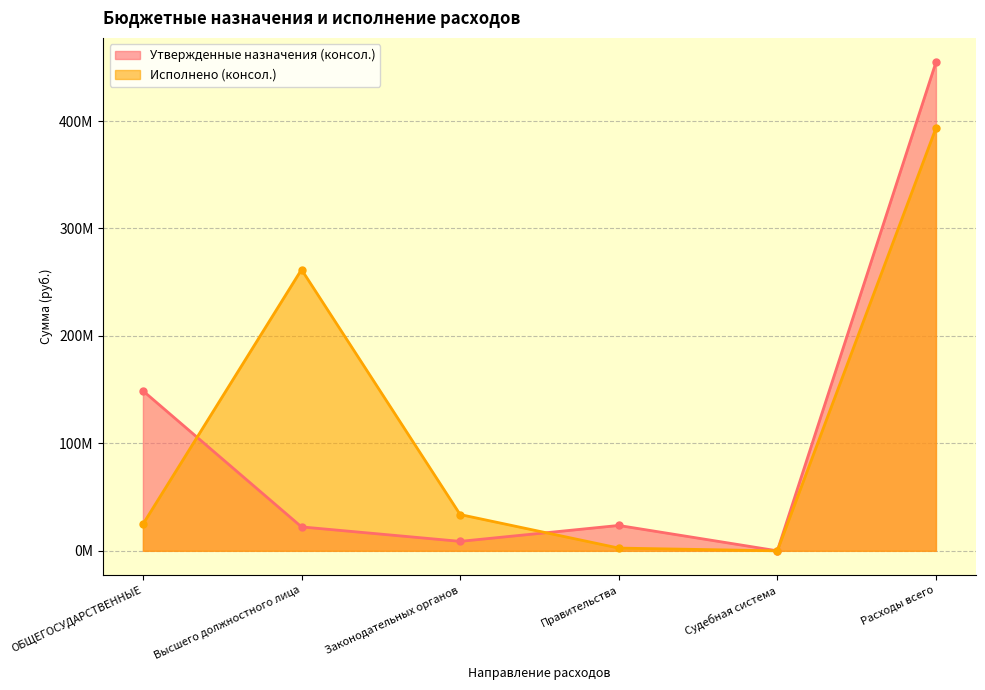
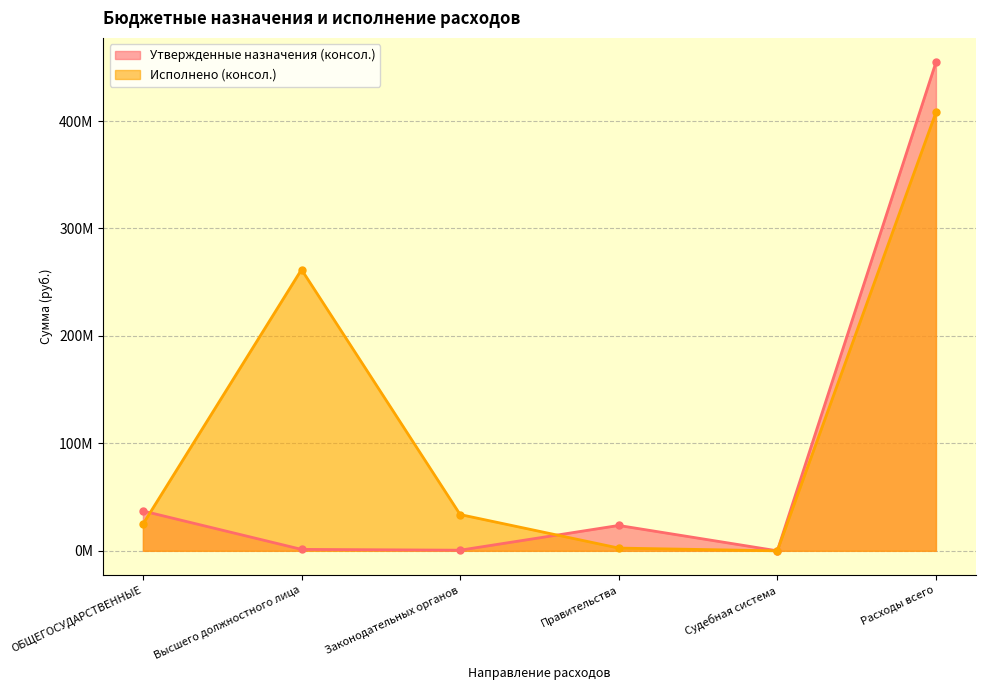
Утвержденные назначения (консол.), ОБЩЕГОСУДАРСТВЕННЫЕ: 149000000 -> 37000000
Утвержденные назначения (консол.), Высшего должностного лица: 22000000 -> 1000000
Утвержденные назначения (консол.), Законодательных органов: 9000000 -> 1000000
Исполнено (консол.), Расходы всего: 393000000 -> 408000000
